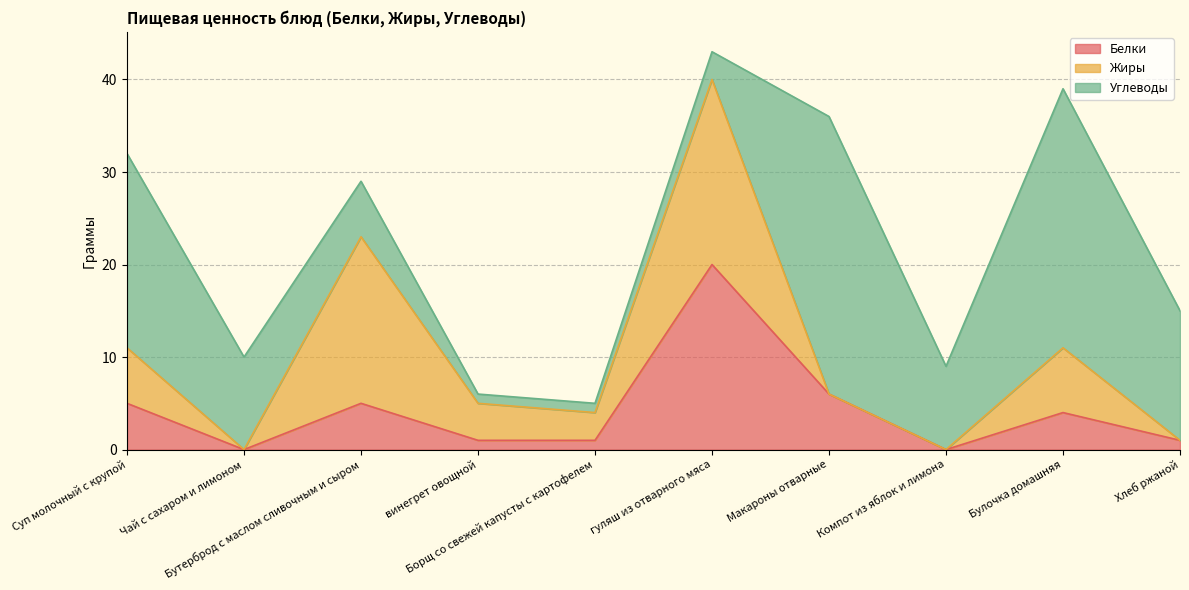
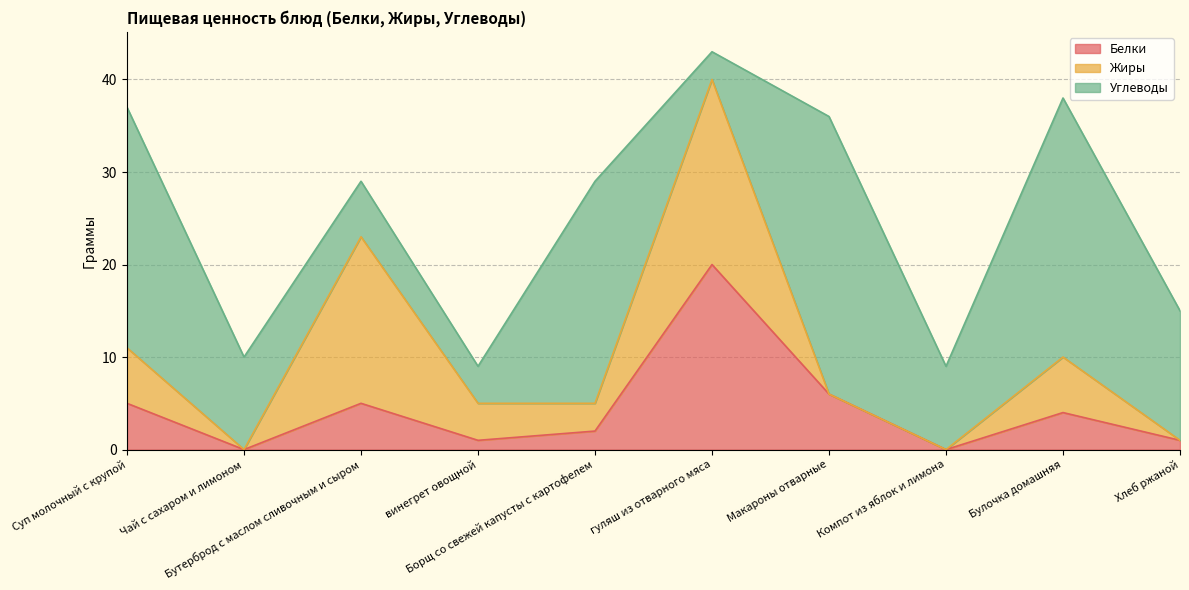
Углеводы, Суп молочный с крупой: 21 -> 26
Углеводы, винегрет овощной: 1 -> 4
Белки, Борщ со свежей капусты с картофелем: 1 -> 2
Углеводы, Борщ со свежей капусты с картофелем: 1 -> 24
Жиры, Булочка домашняя: 7 -> 6
